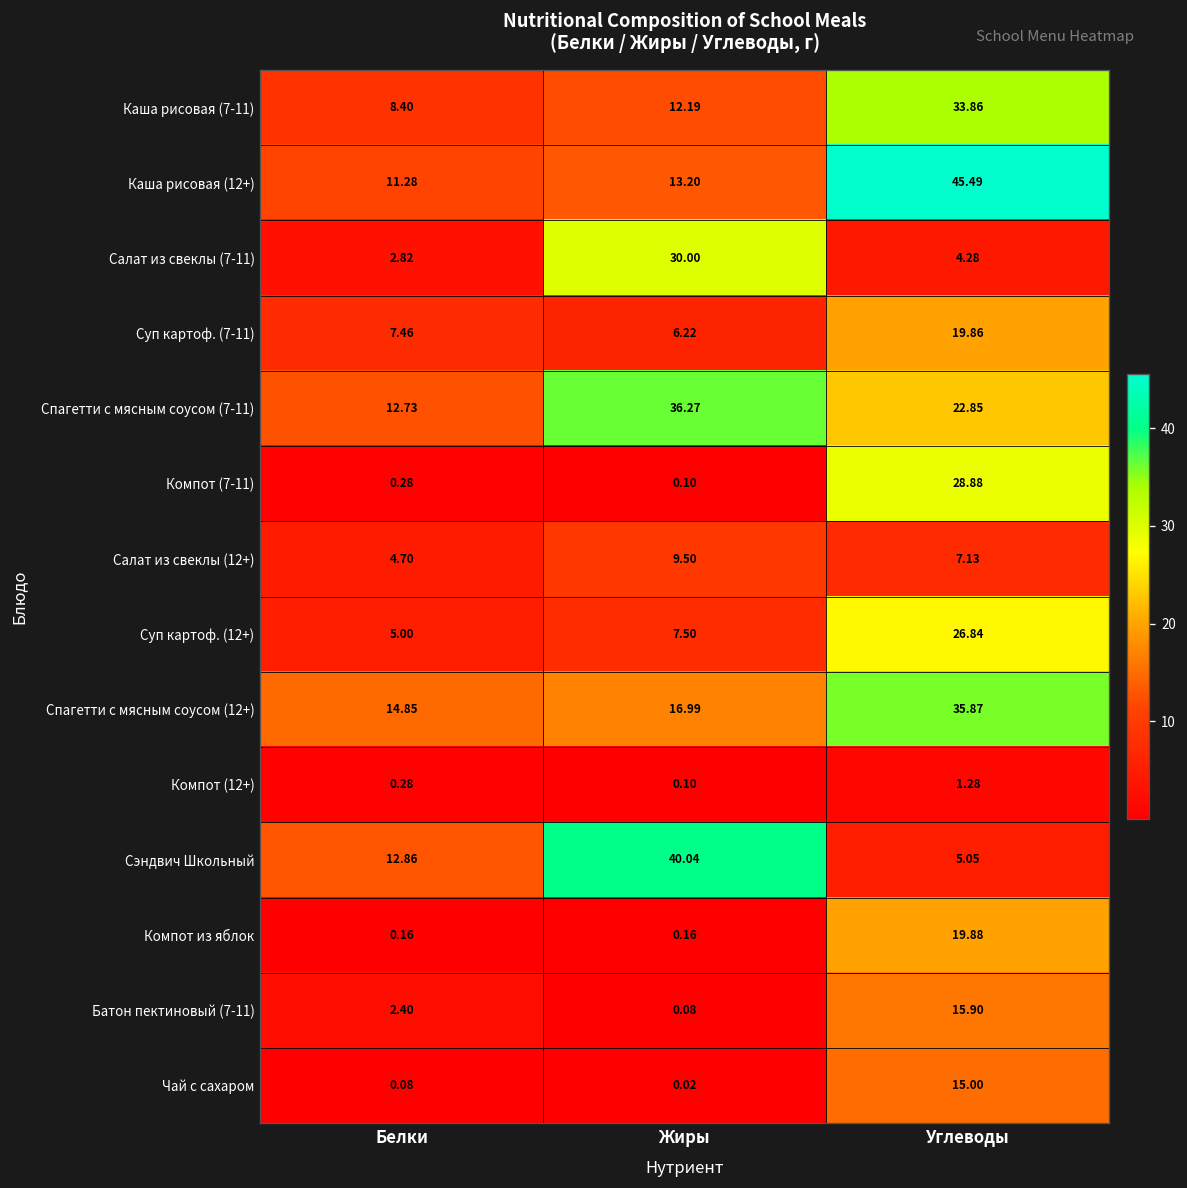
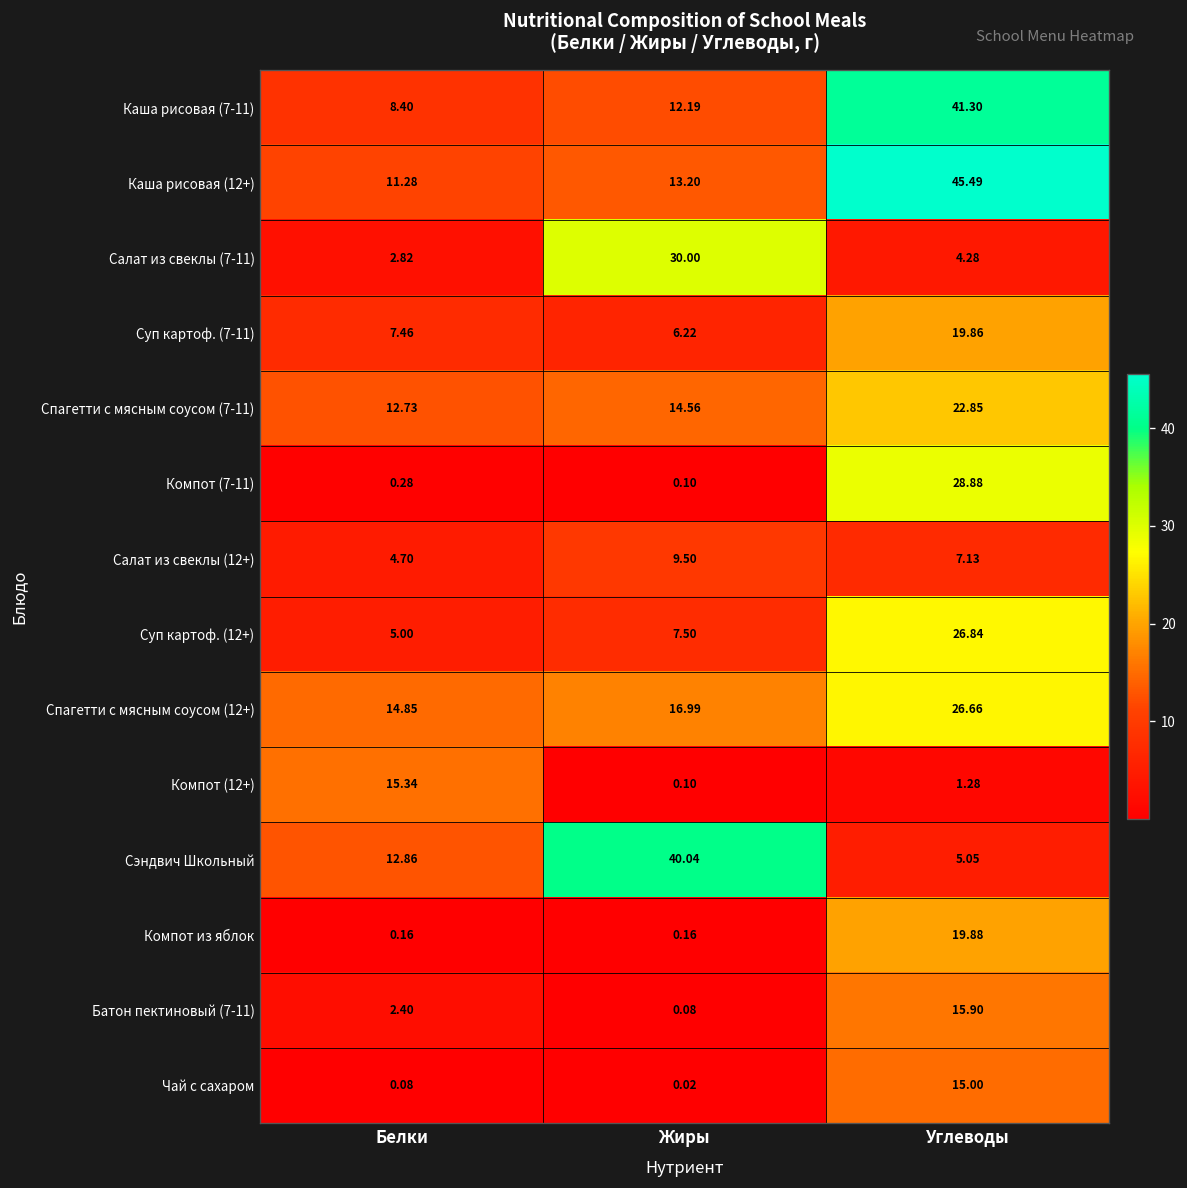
Каша рисовая (7-11), Углеводы: 33.86 -> 41.30
Спагетти с мясным соусом (7-11), Жиры: 36.27 -> 14.56
Спагетти с мясным соусом (12+), Углеводы: 35.87 -> 26.66
Компот (12+), Белки: 0.28 -> 15.34
